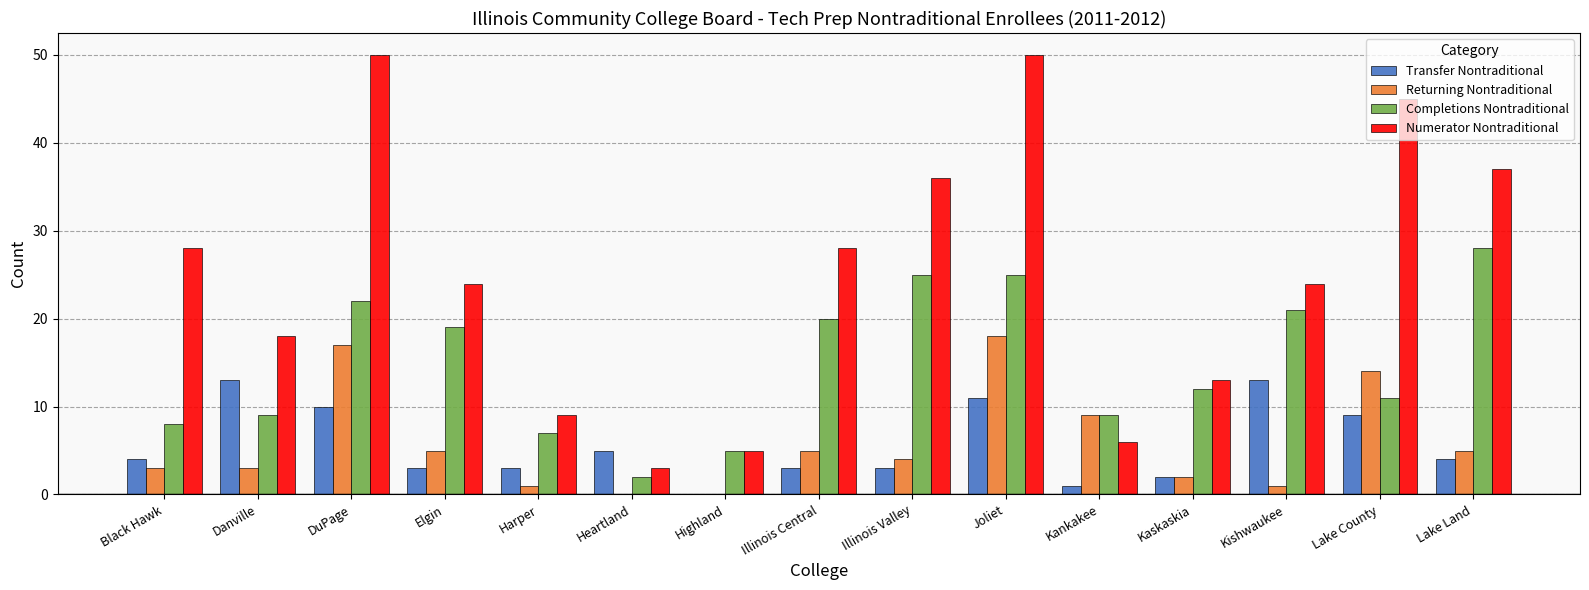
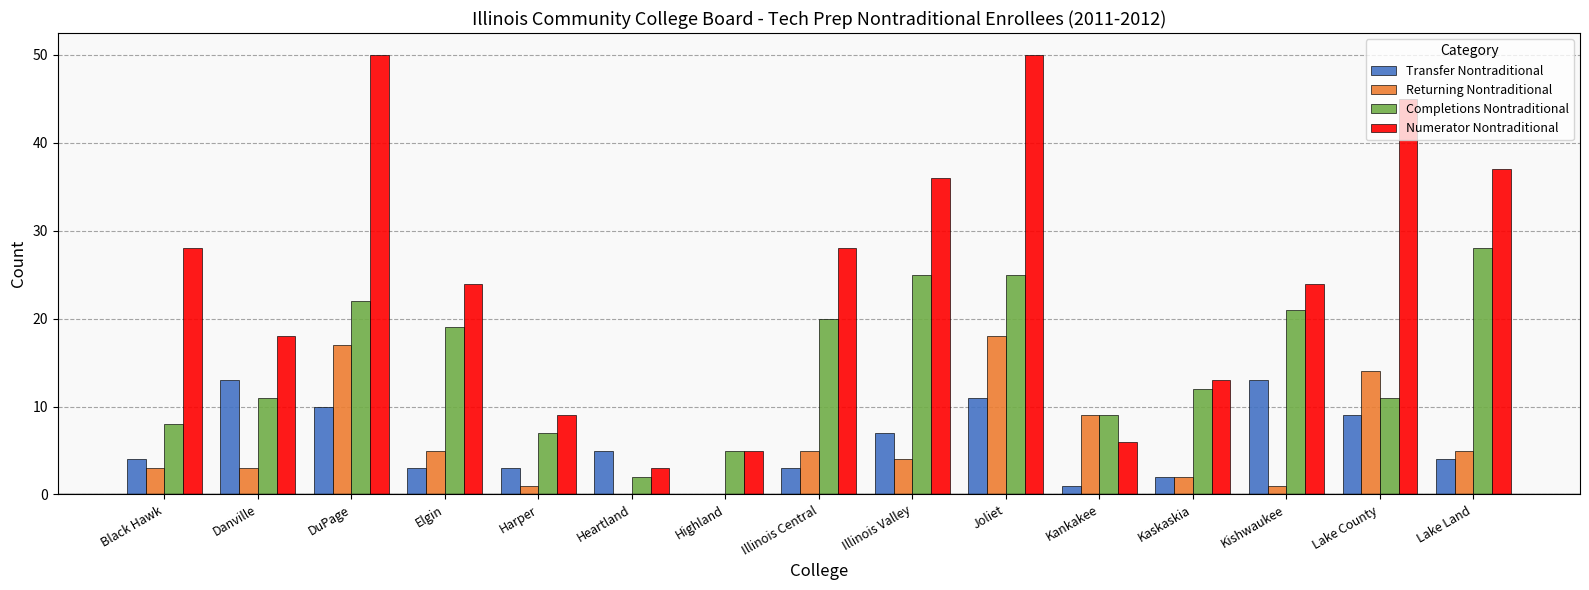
Completions Nontraditional, Danville: 9 -> 11
Transfer Nontraditional, Illinois Valley: 3 -> 7
